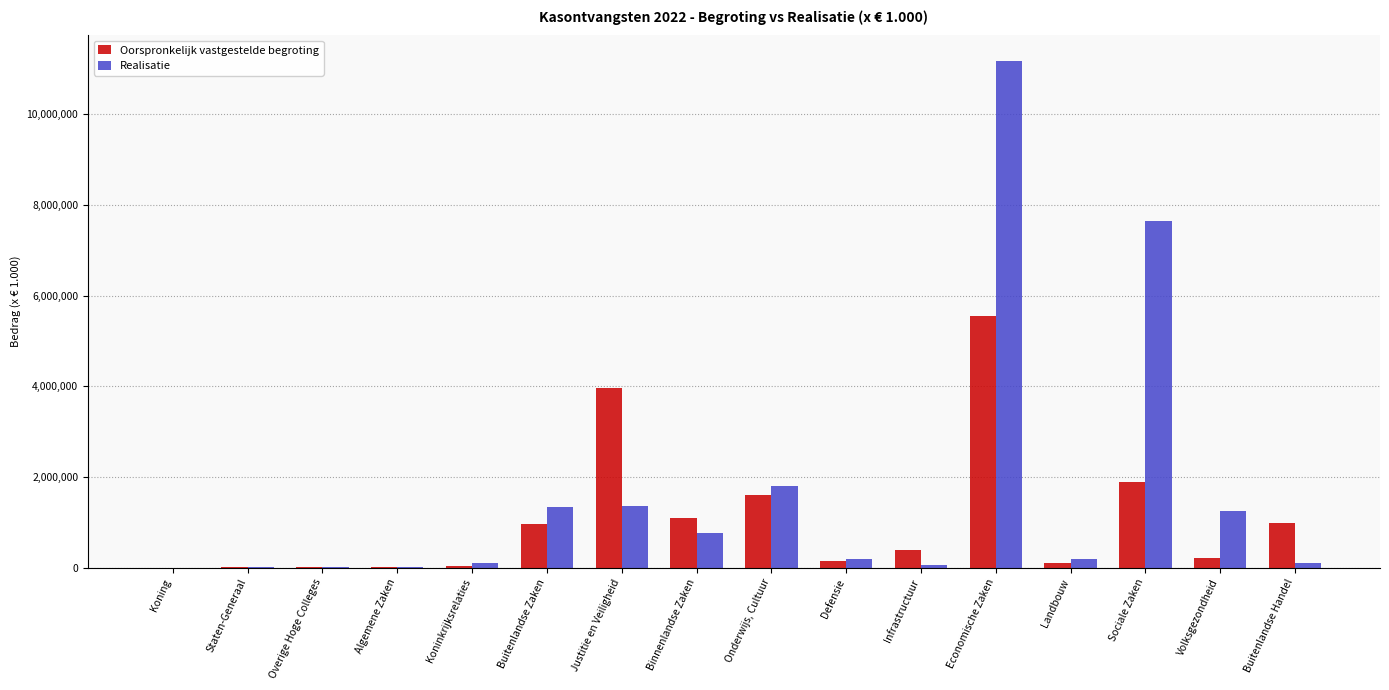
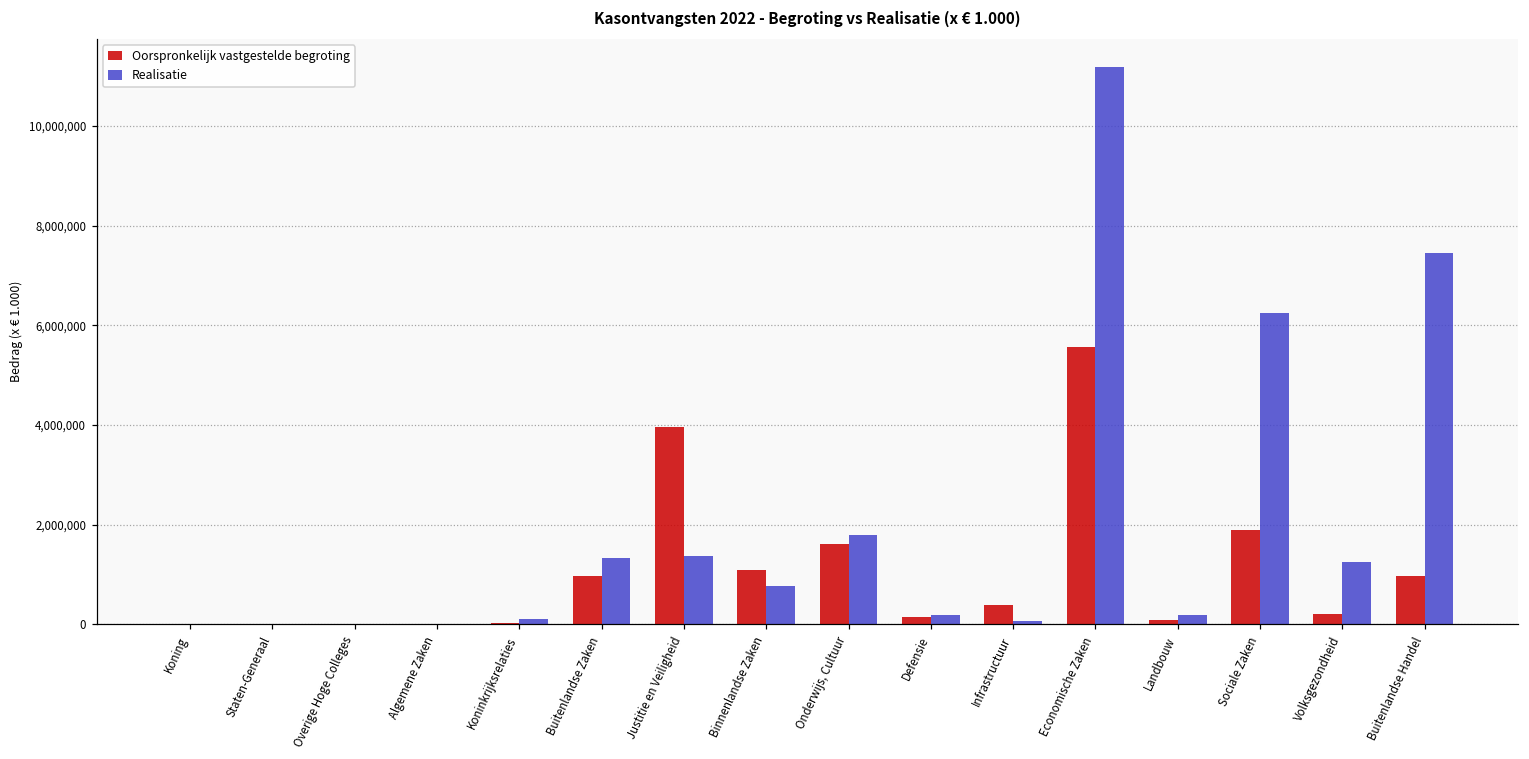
Realisatie, Sociale Zaken: 7,600,000 -> 6,200,000
Realisatie, Buitenlandse Handel: 100,000 -> 7,500,000
